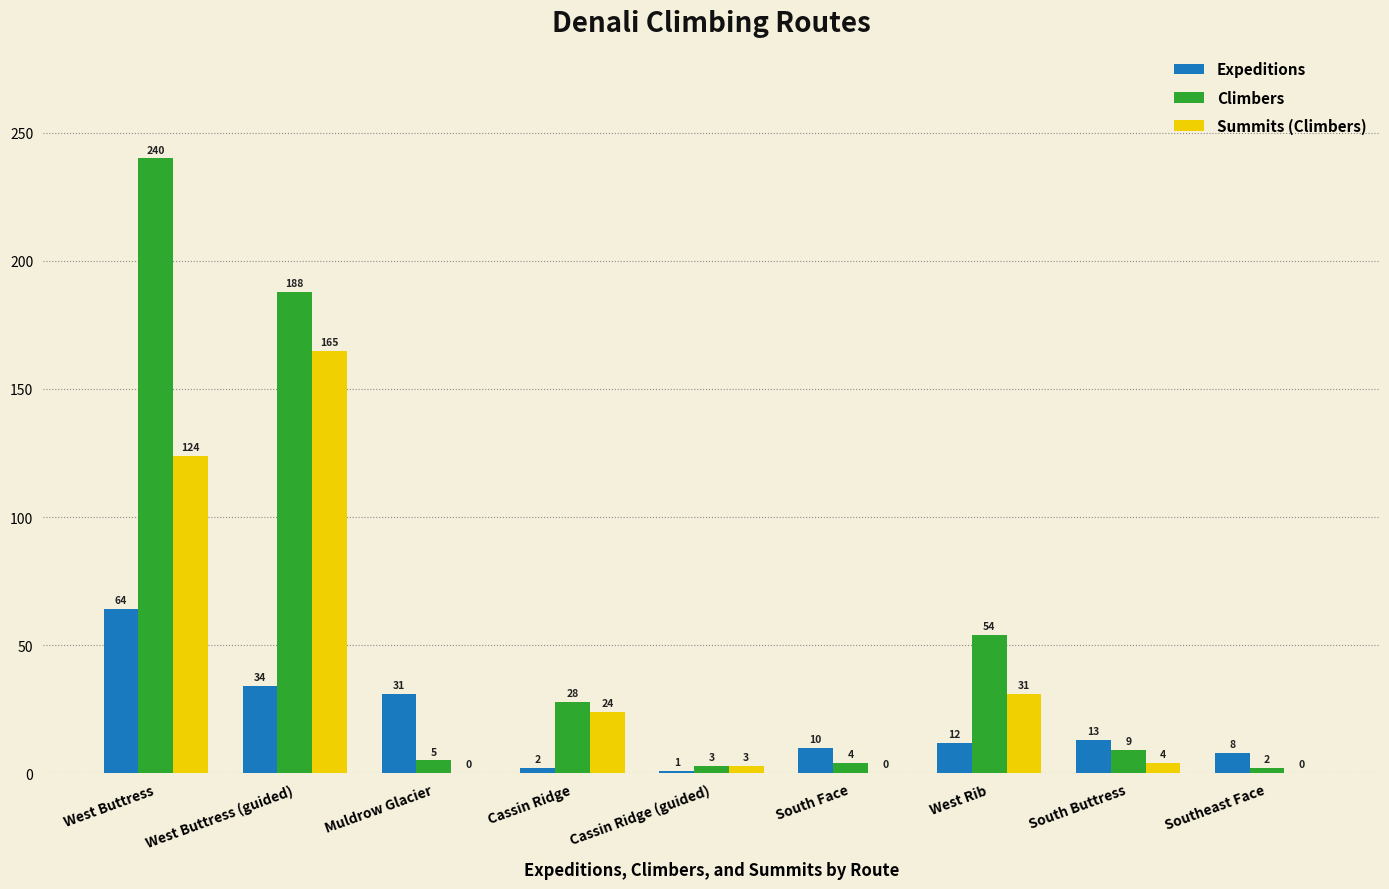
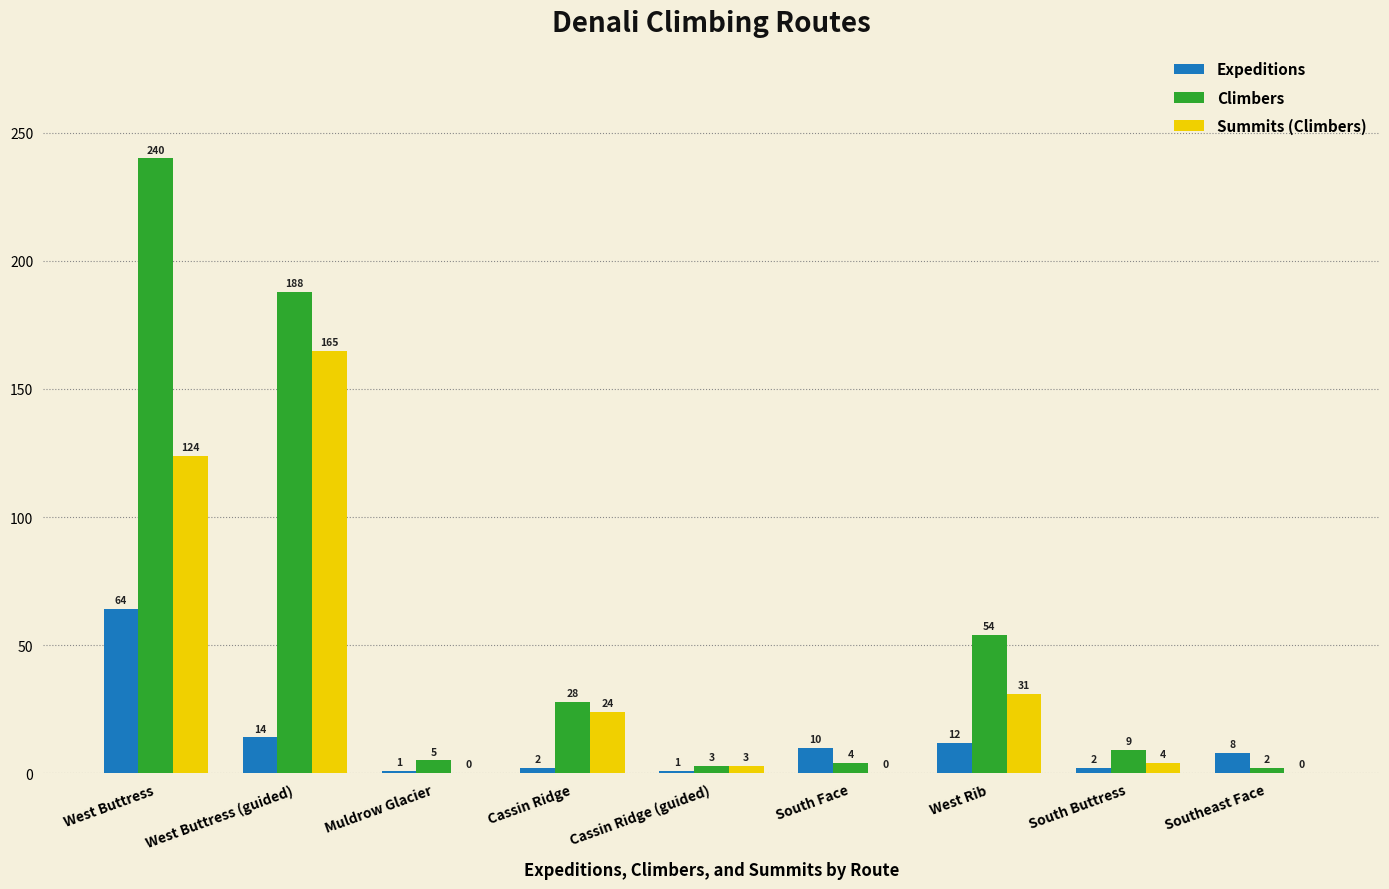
Expeditions, West Buttress (guided): 34 -> 14
Expeditions, Muldrow Glacier: 31 -> 1
Expeditions, South Buttress: 13 -> 2
